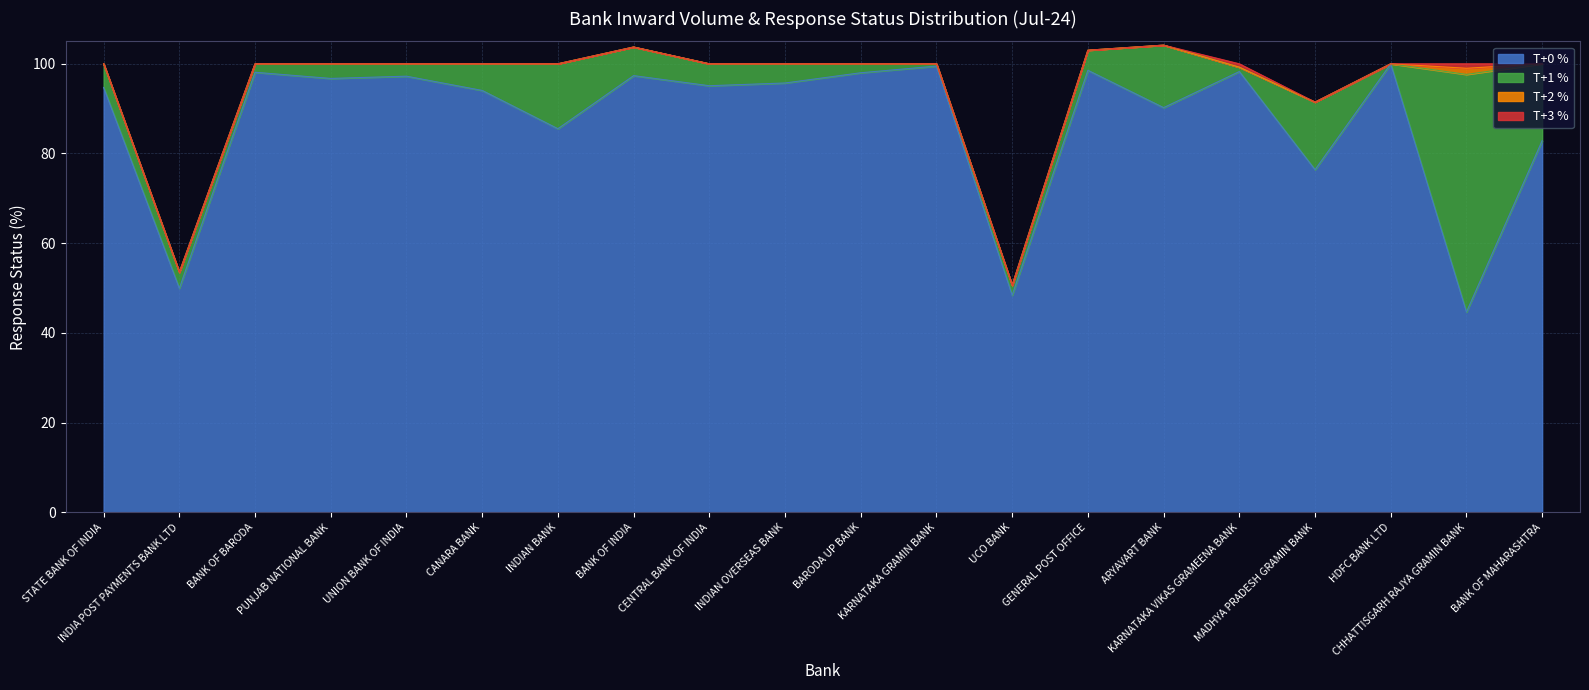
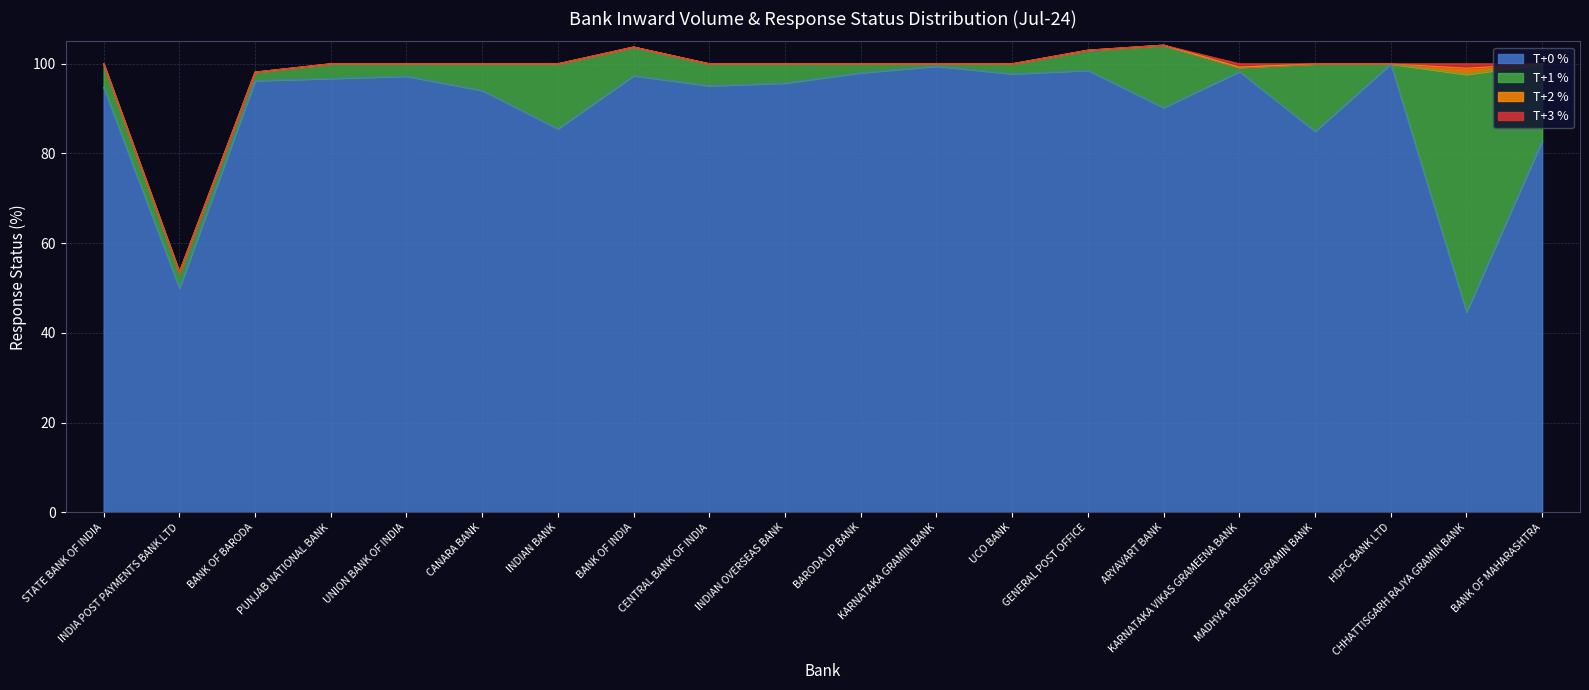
T+0 %, BANK OF BARODA: 98 -> 96
T+0 %, UCO BANK: 48 -> 98
T+0 %, MADHYA PRADESH GRAMIN BANK: 76 -> 85
